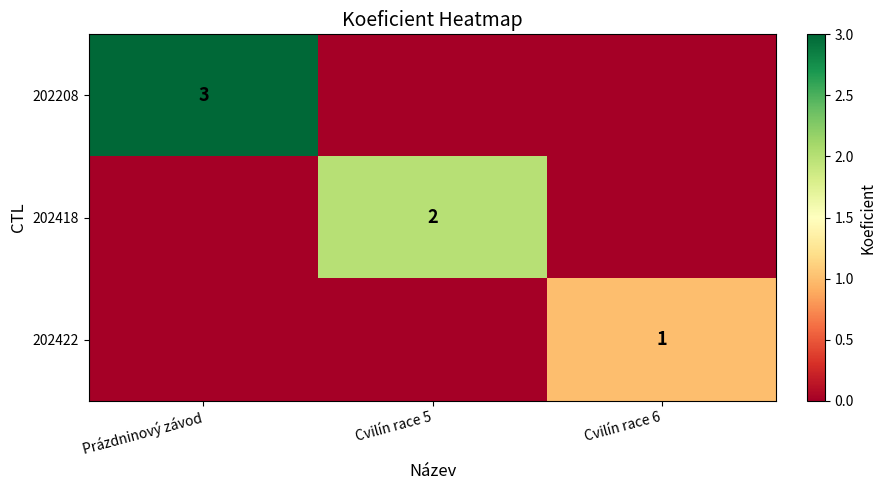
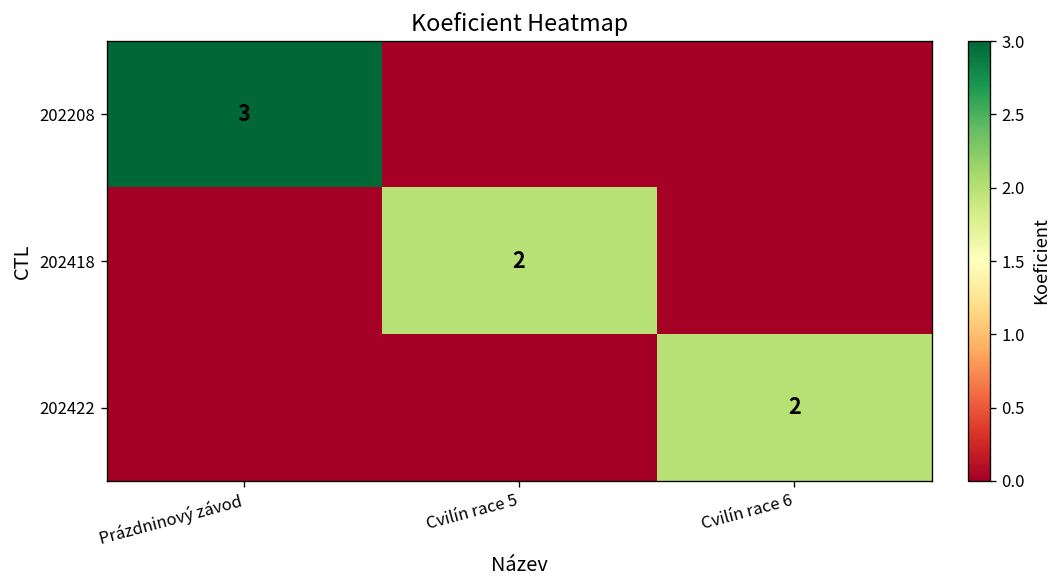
202422, Cvilín race 6: 1 -> 2
